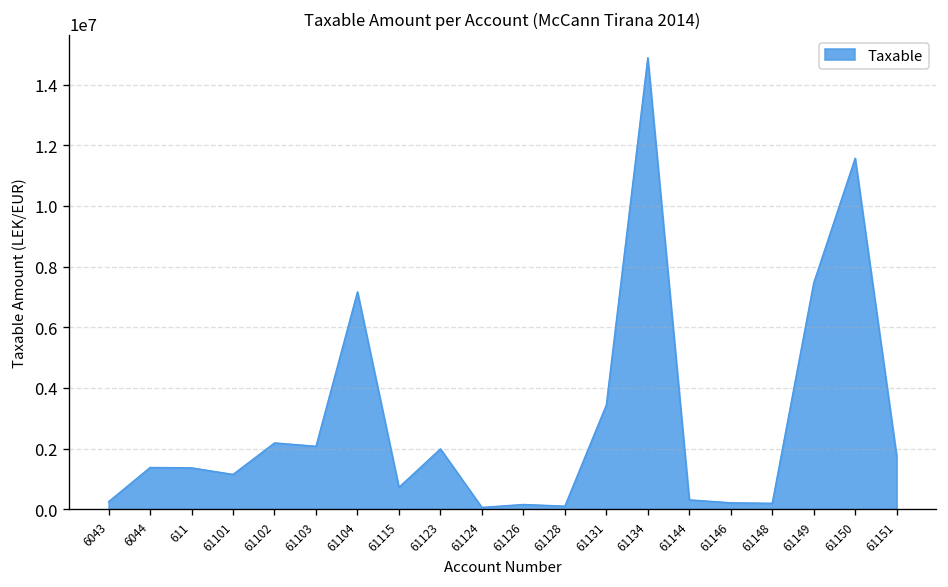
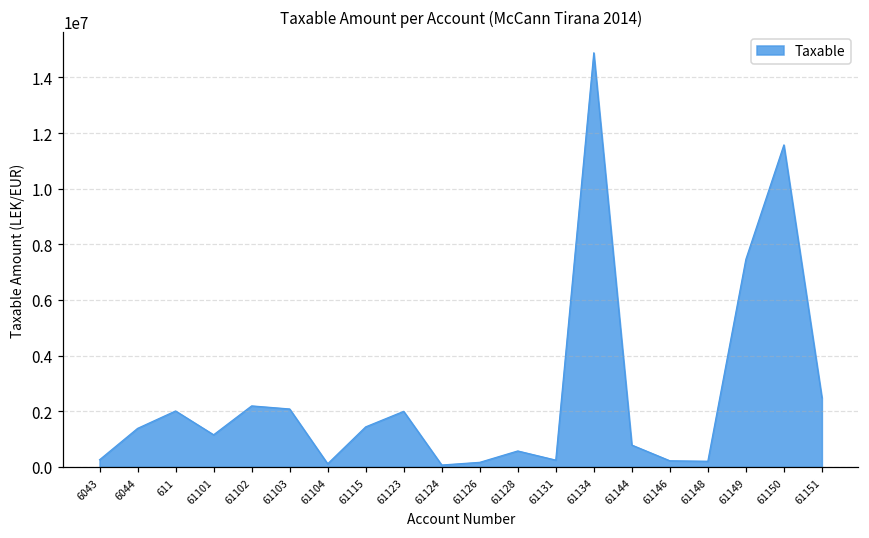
611: 1400000 -> 2000000
61104: 7200000 -> 100000
61115: 700000 -> 1400000
61128: 100000 -> 600000
61131: 3400000 -> 200000
61144: 300000 -> 800000
61151: 1800000 -> 2500000
